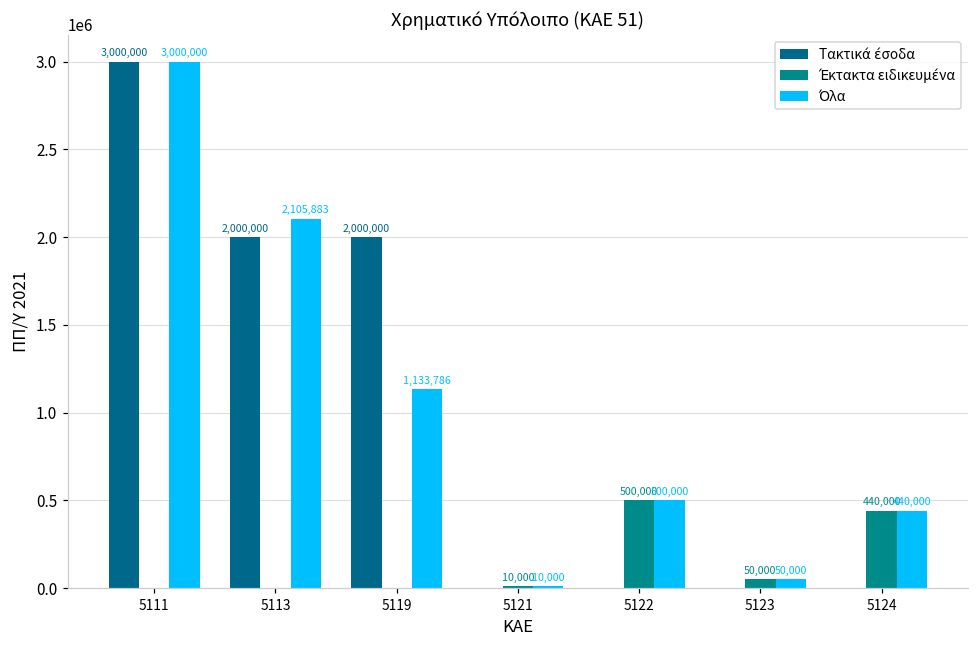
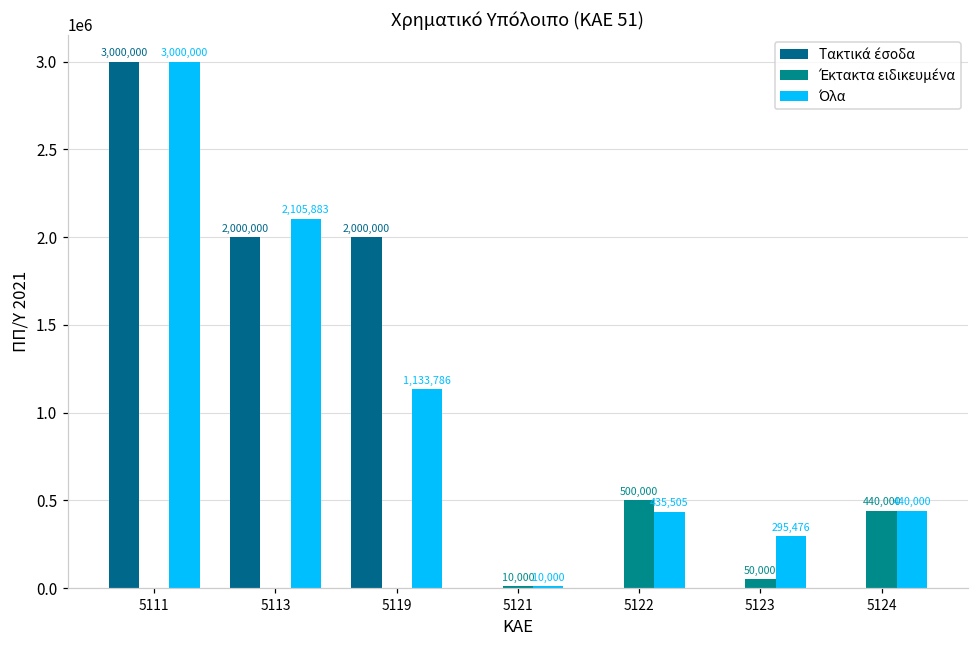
Όλα, 5122: 500,000 -> 435,505
Όλα, 5123: 50,000 -> 295,476
